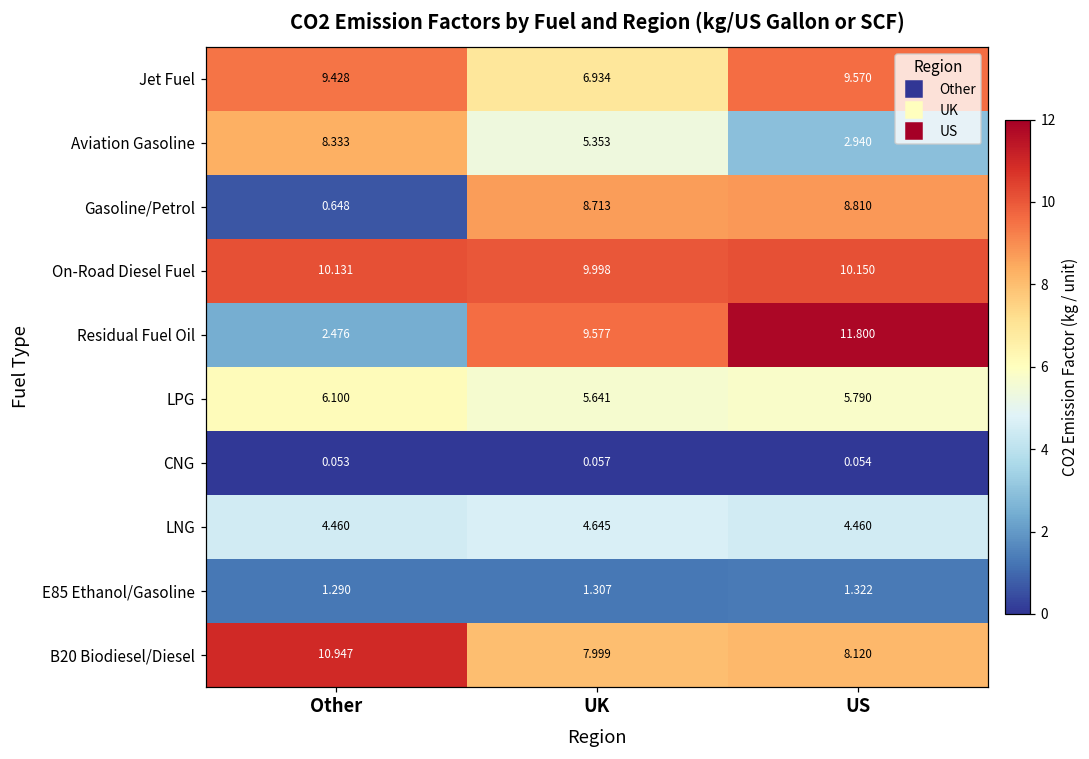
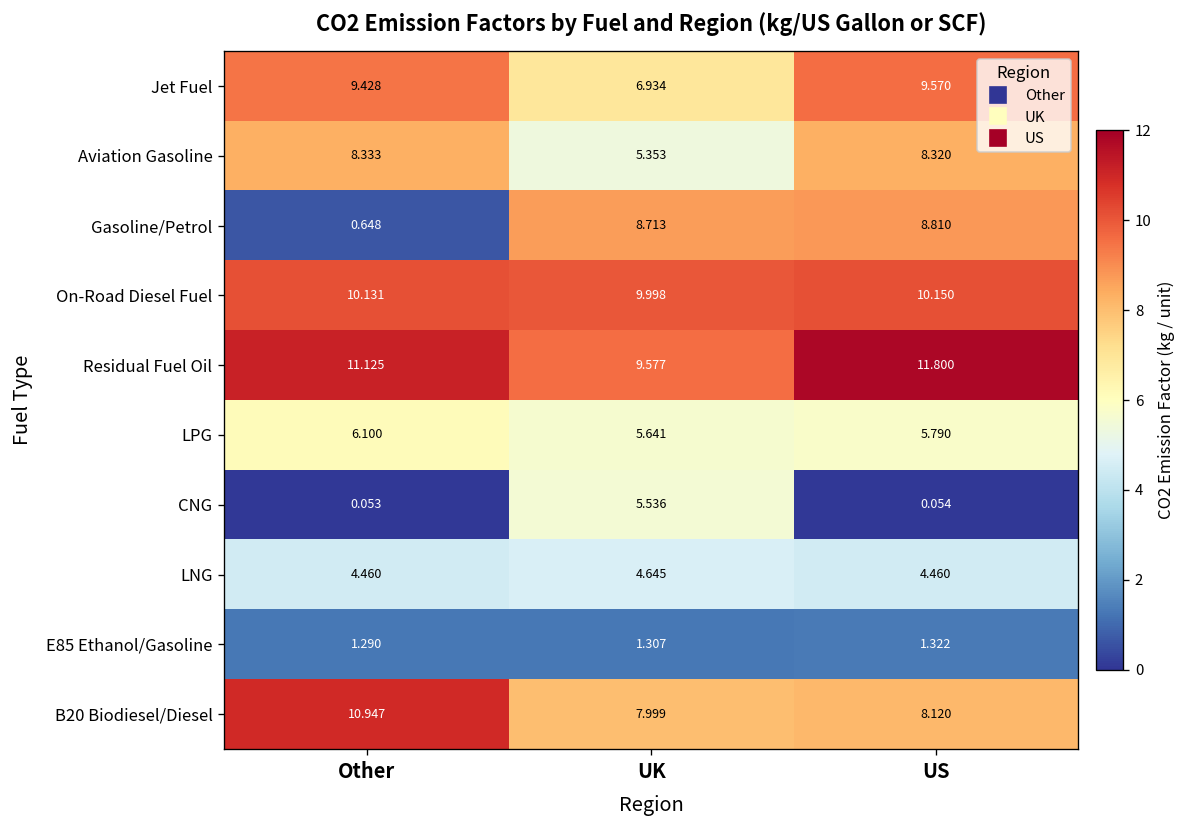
Aviation Gasoline, US: 2.940 -> 8.320
Residual Fuel Oil, Other: 2.476 -> 11.125
CNG, UK: 0.057 -> 5.536
